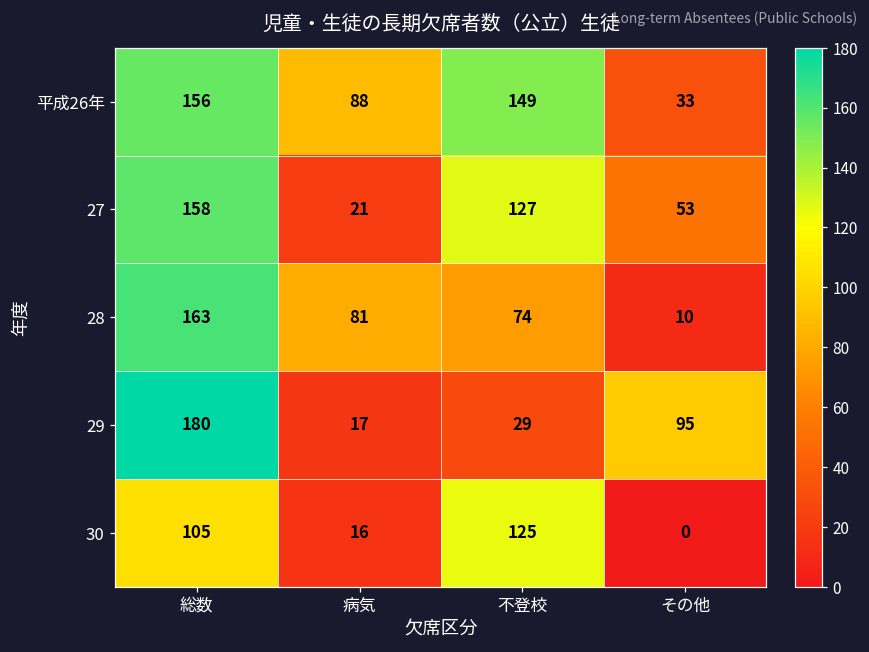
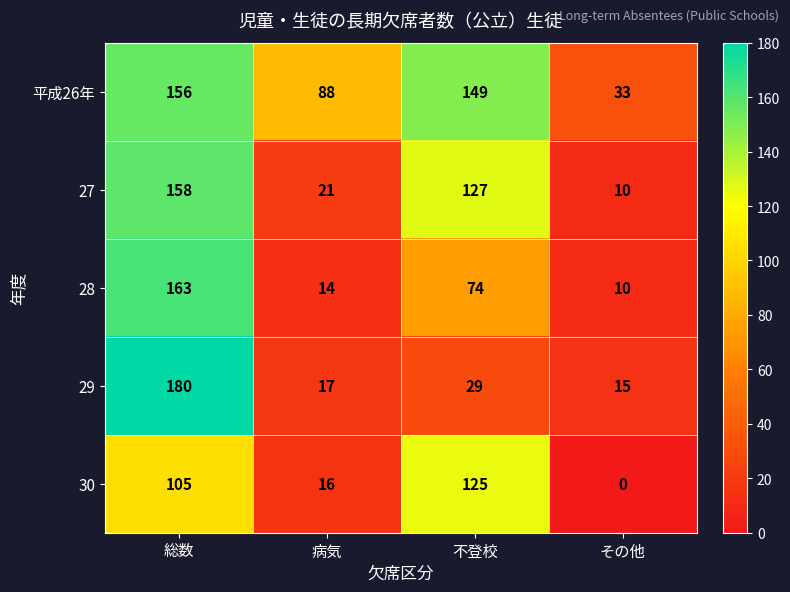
27, その他: 53 -> 10
28, 病気: 81 -> 14
29, その他: 95 -> 15
